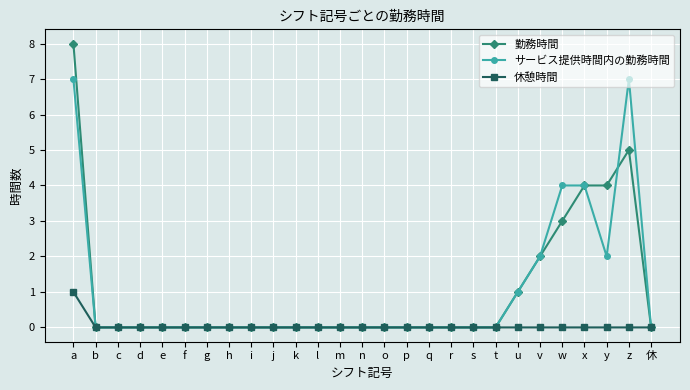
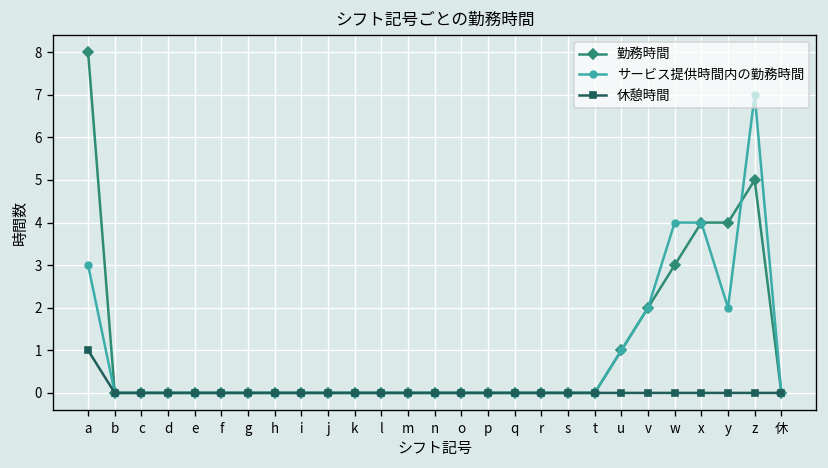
サービス提供時間内の勤務時間, a: 7 -> 3
